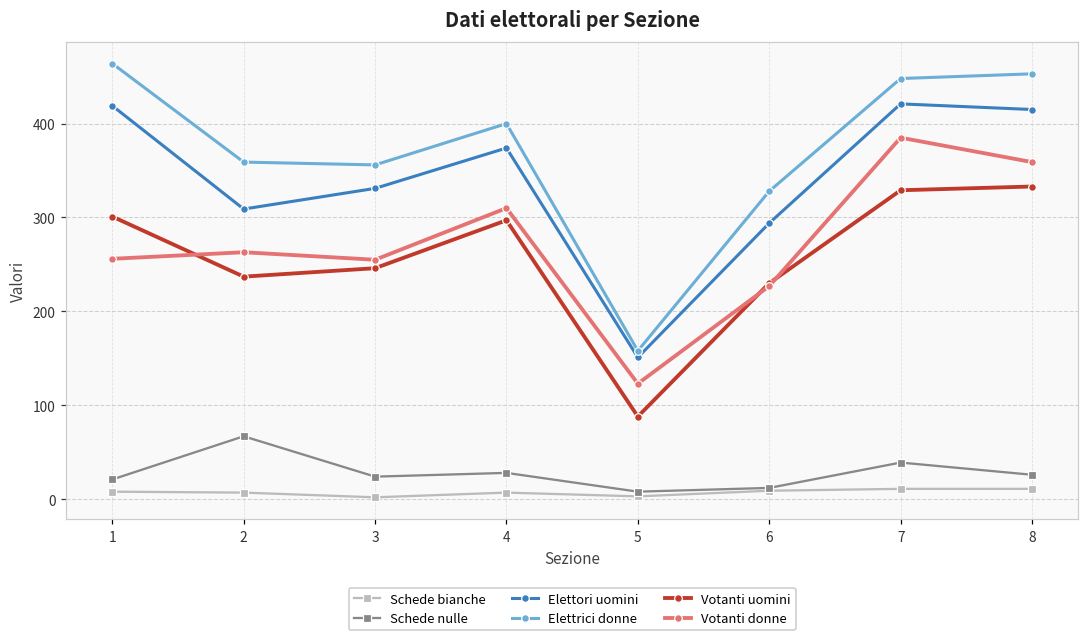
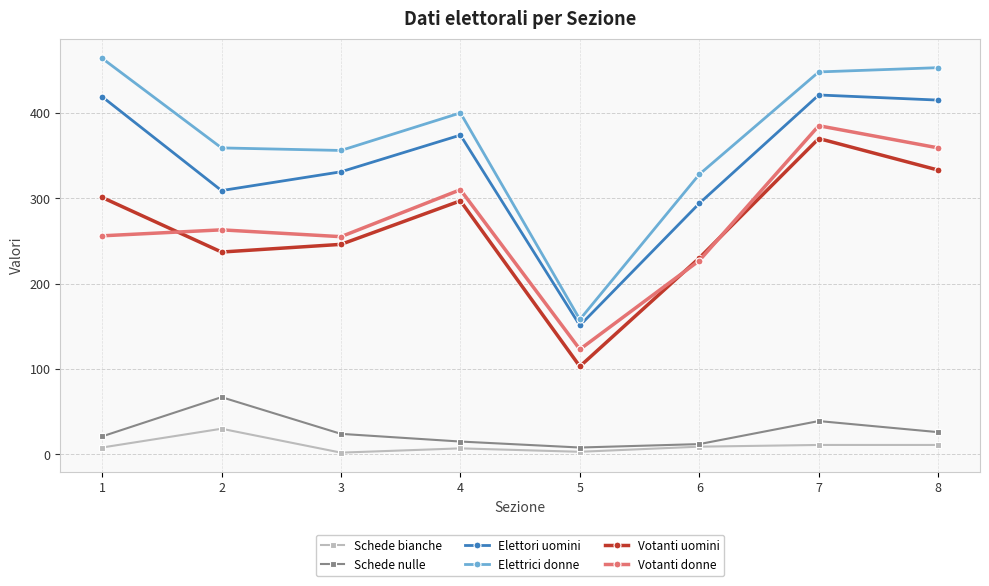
Schede bianche, 2: 10 -> 30
Schede nulle, 4: 30 -> 20
Votanti uomini, 5: 90 -> 100
Votanti uomini, 7: 330 -> 370
